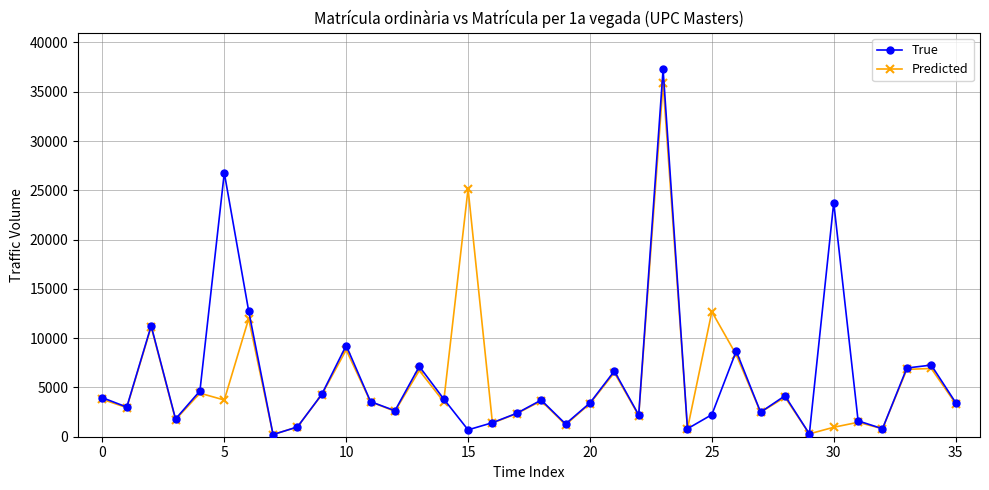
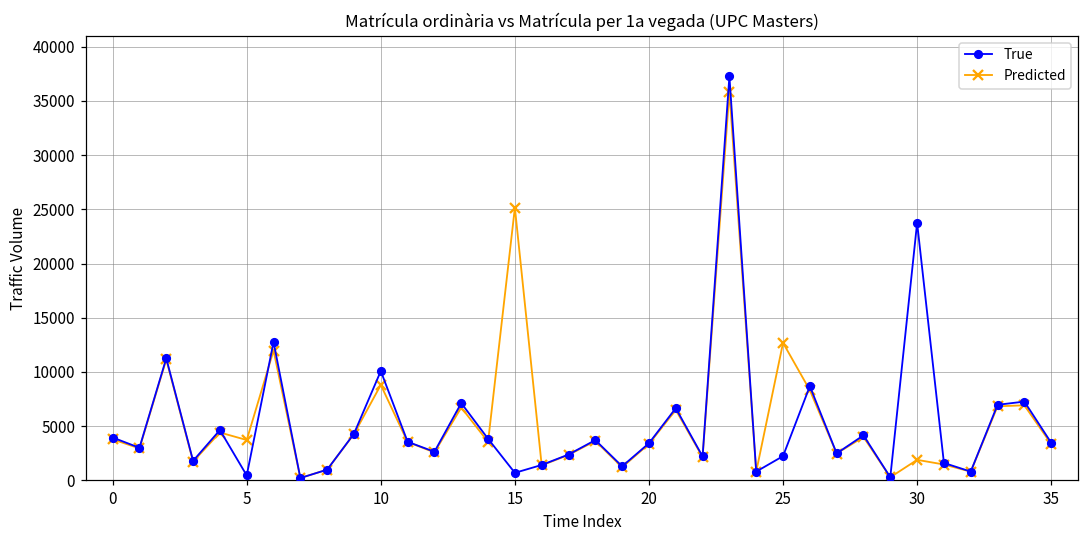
True, 5: 27000 -> 0
True, 10: 9000 -> 10000
Predicted, 30: 1000 -> 2000
